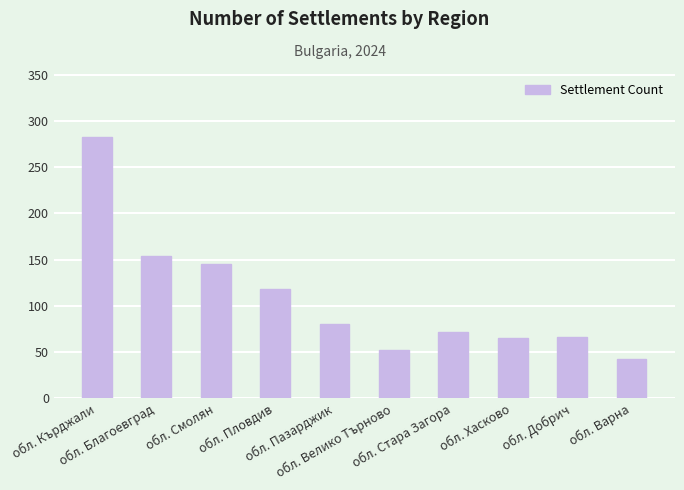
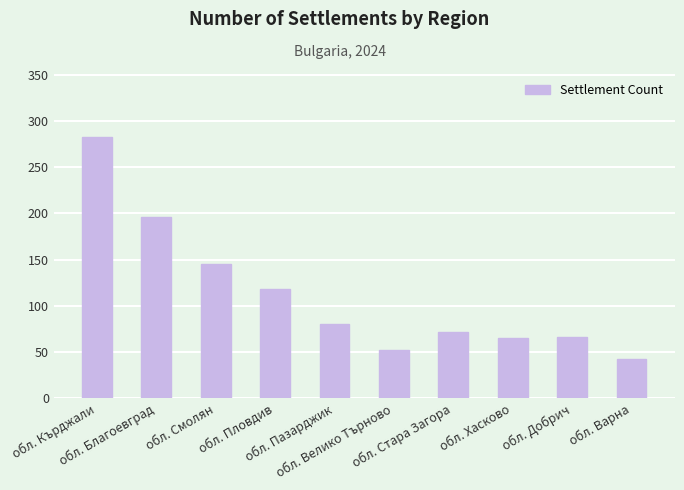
обл. Благоевград: 150 -> 200
